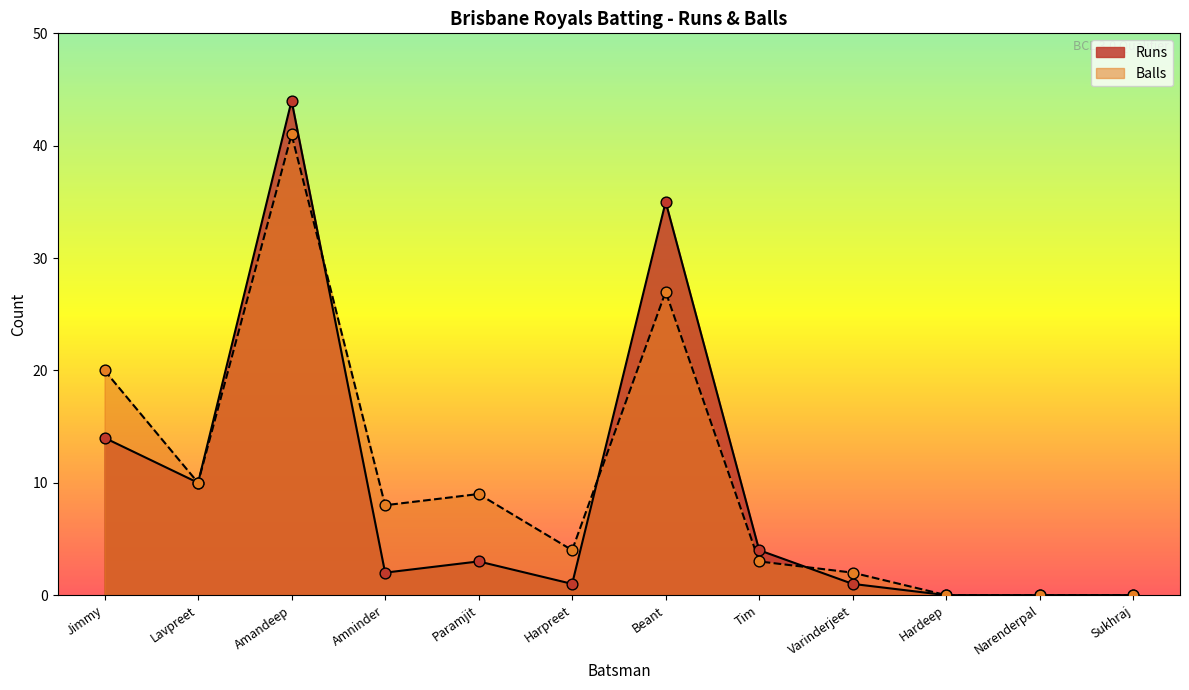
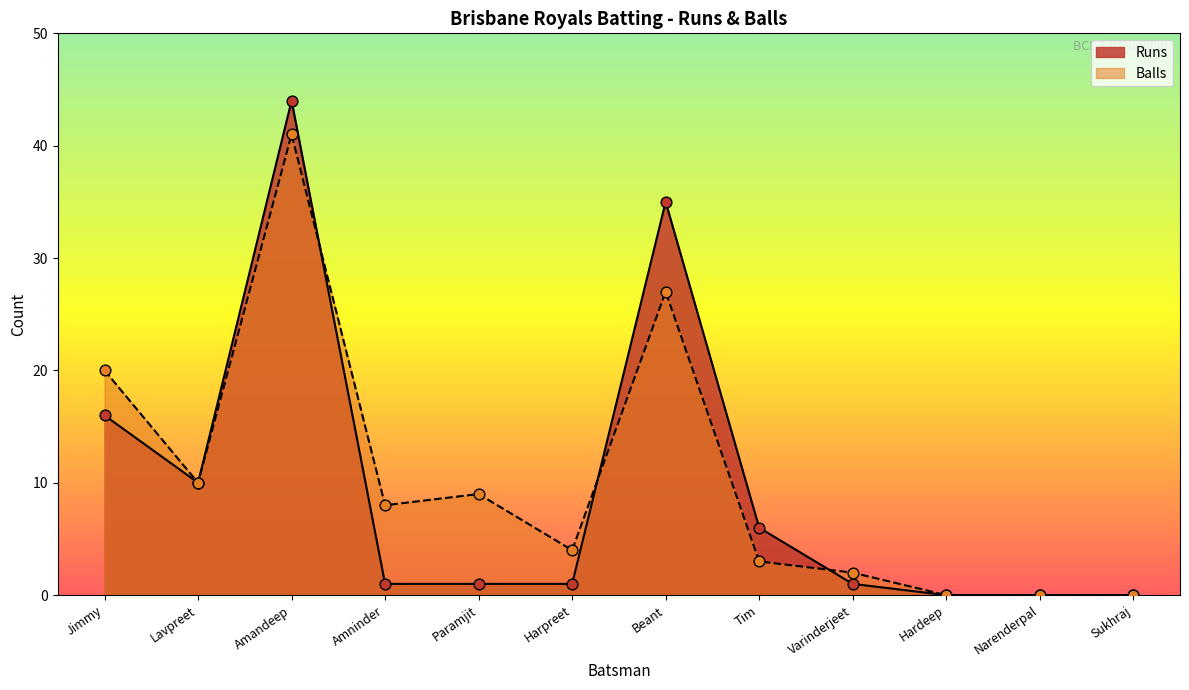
Runs, Jimmy: 14 -> 16
Runs, Amninder: 2 -> 1
Runs, Paramjit: 3 -> 1
Runs, Tim: 4 -> 6
